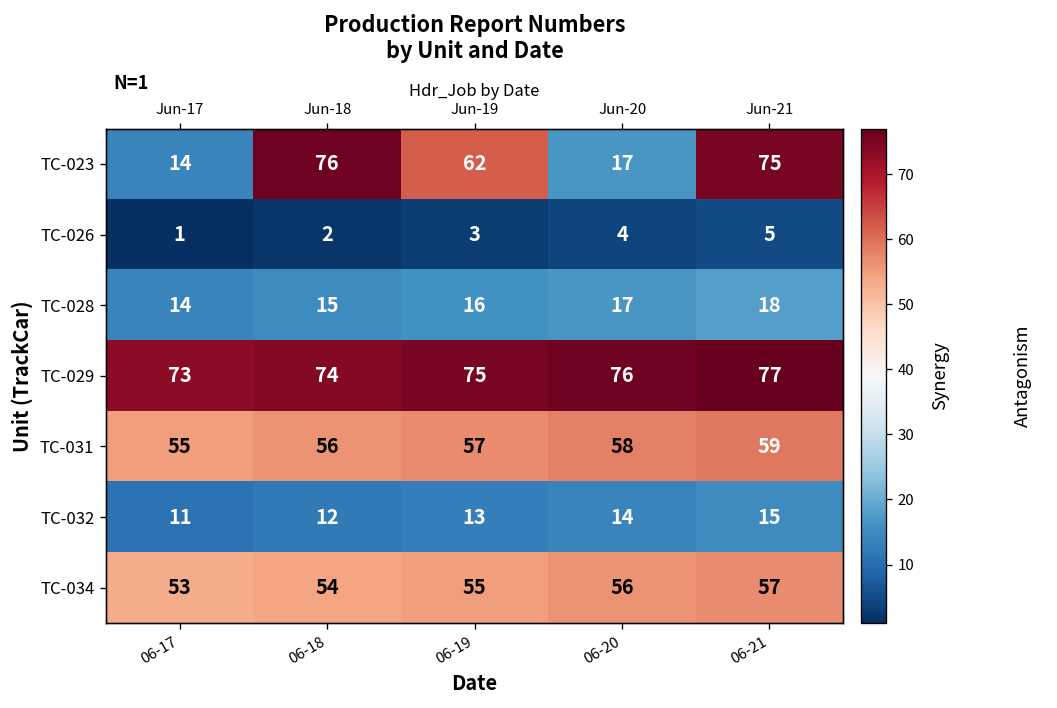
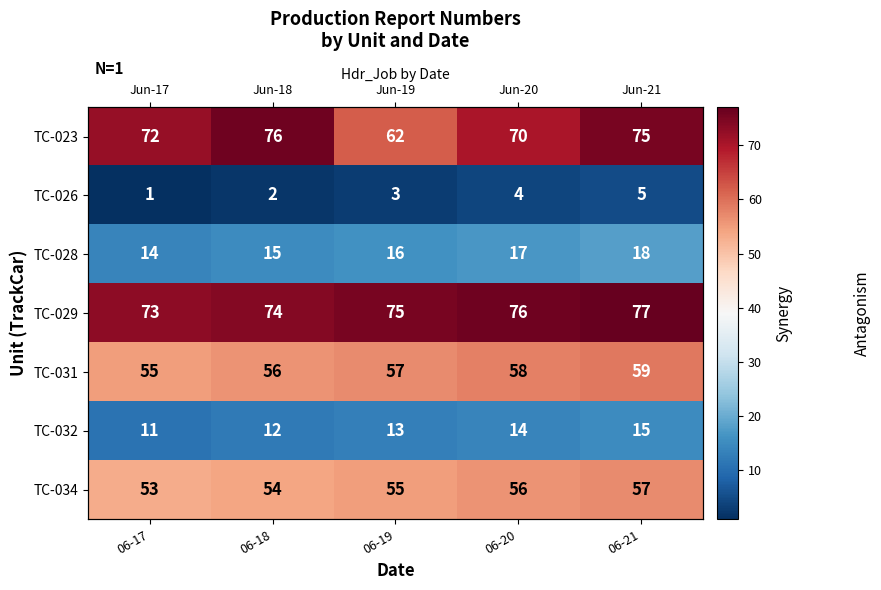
TC-023, 06-17: 14 -> 72
TC-023, 06-20: 17 -> 70
